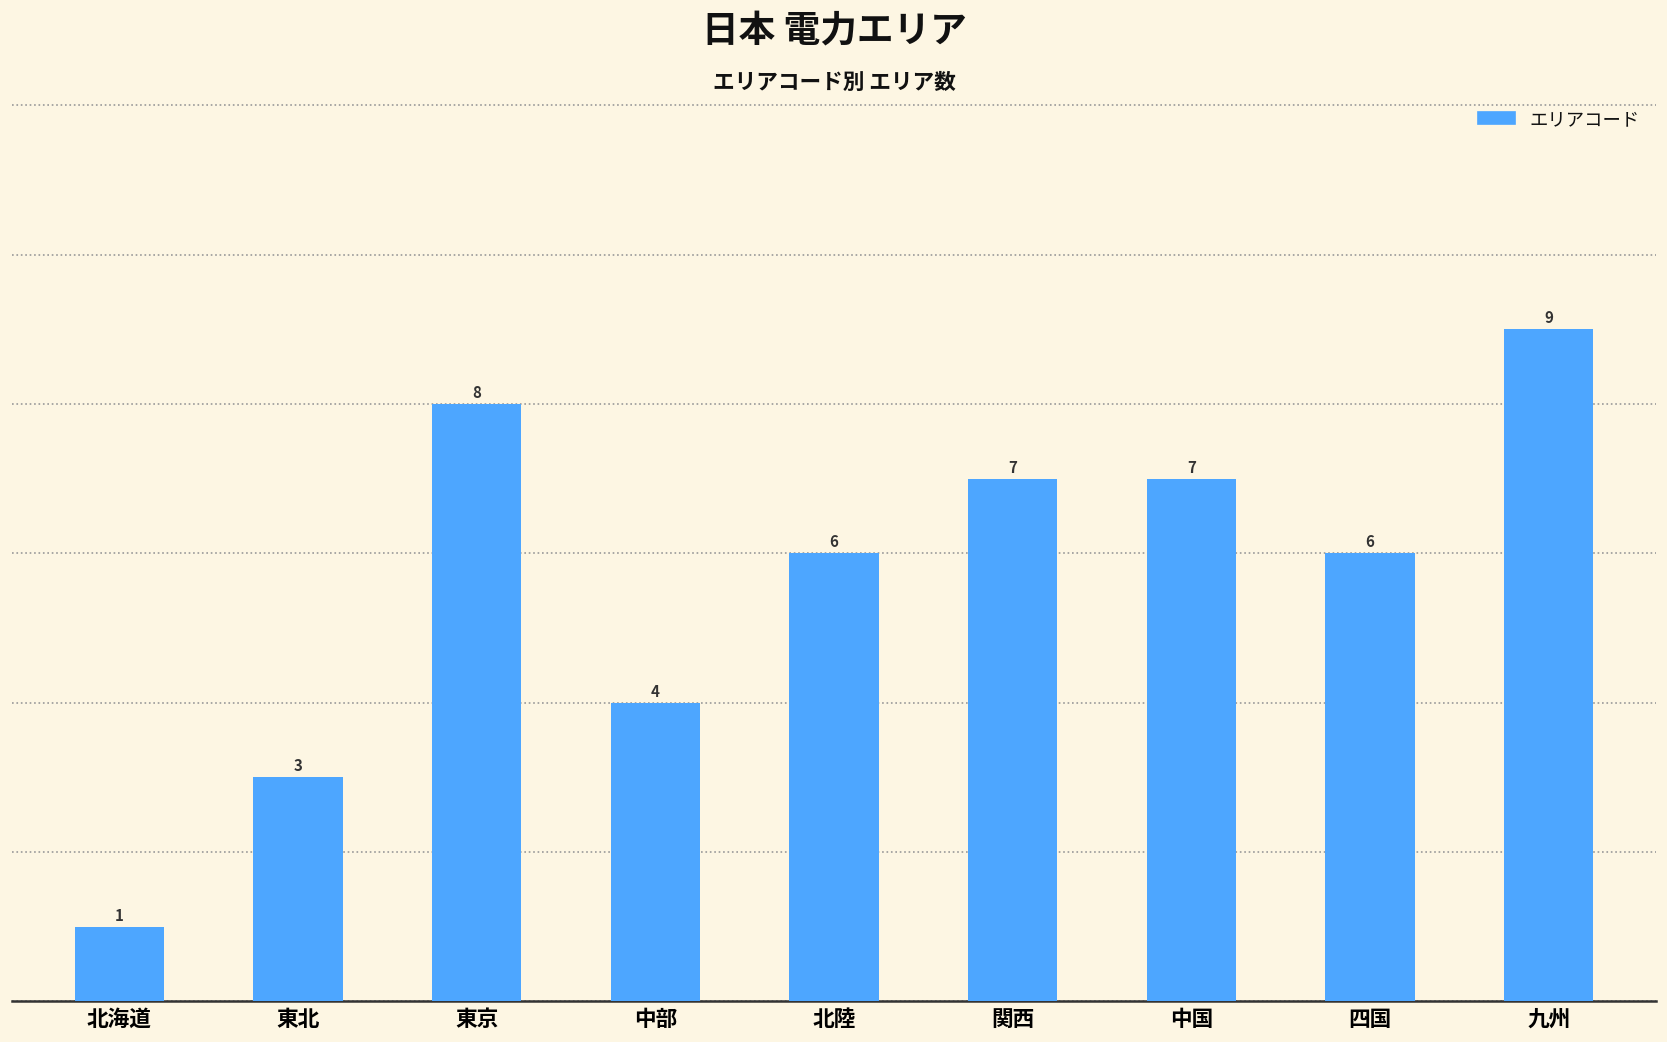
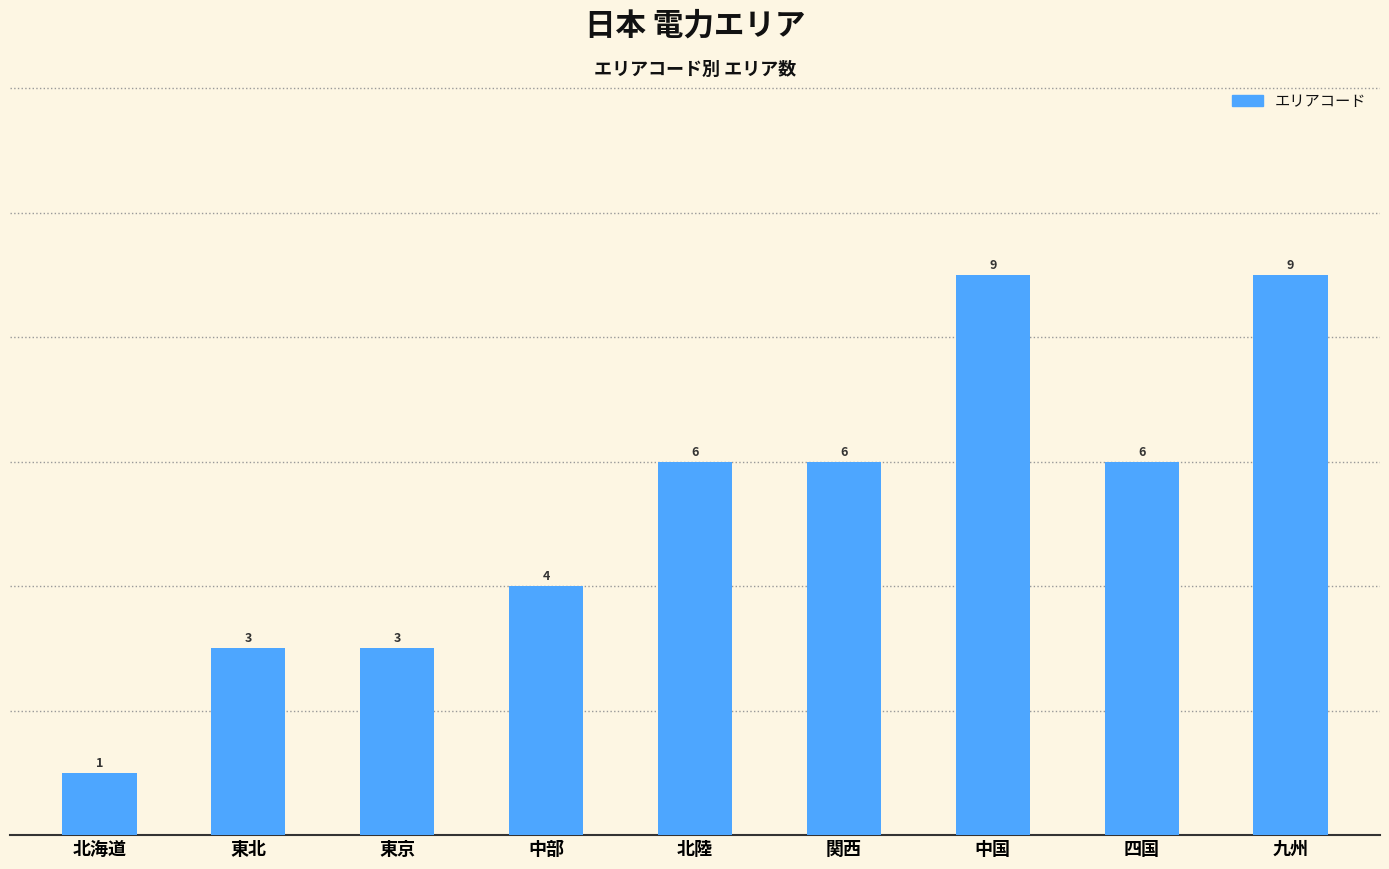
東京: 8 -> 3
関西: 7 -> 6
中国: 7 -> 9
